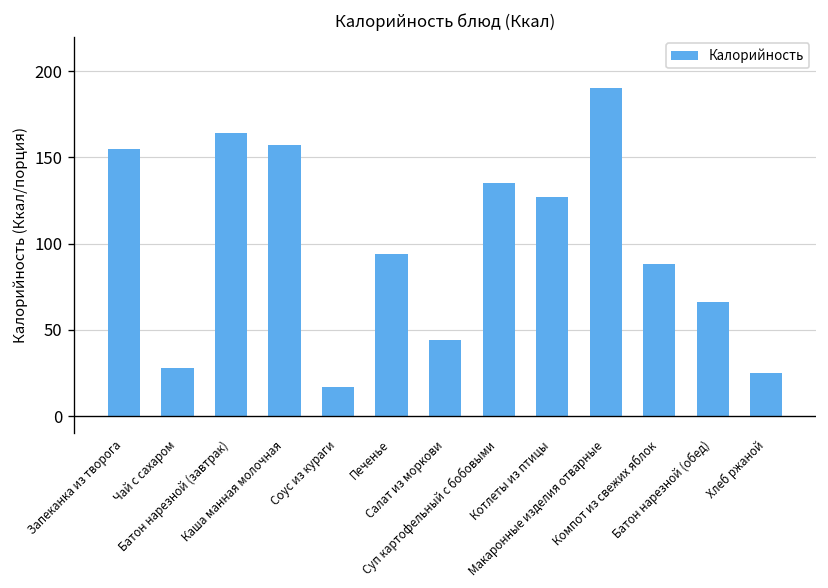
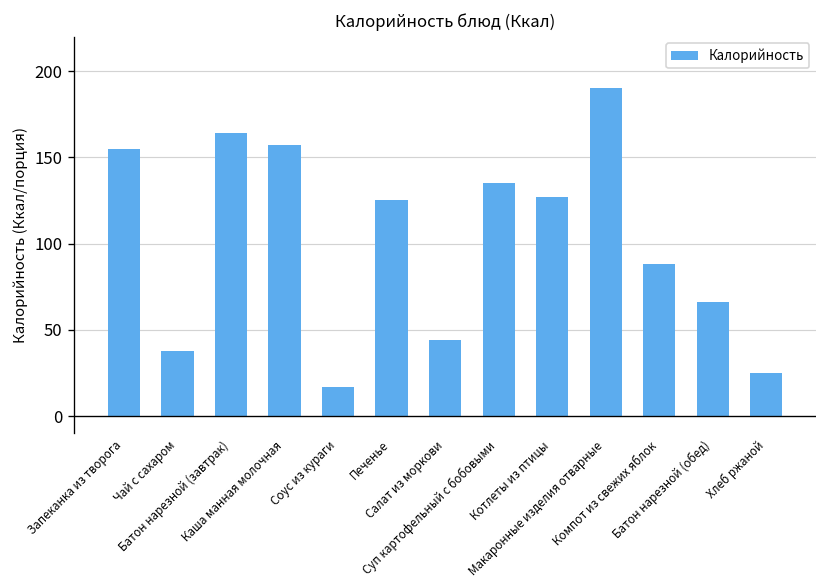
Чай с сахаром: 28 -> 38
Печенье: 94 -> 125
